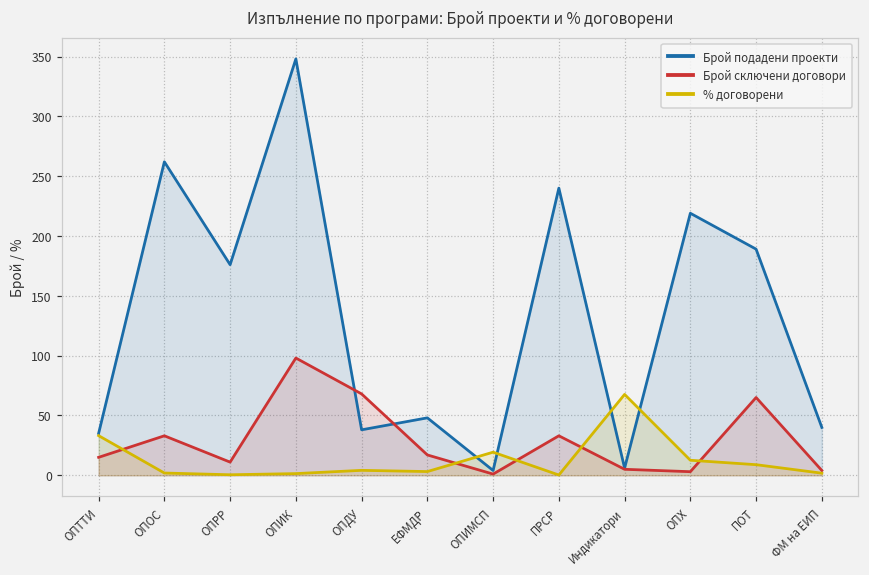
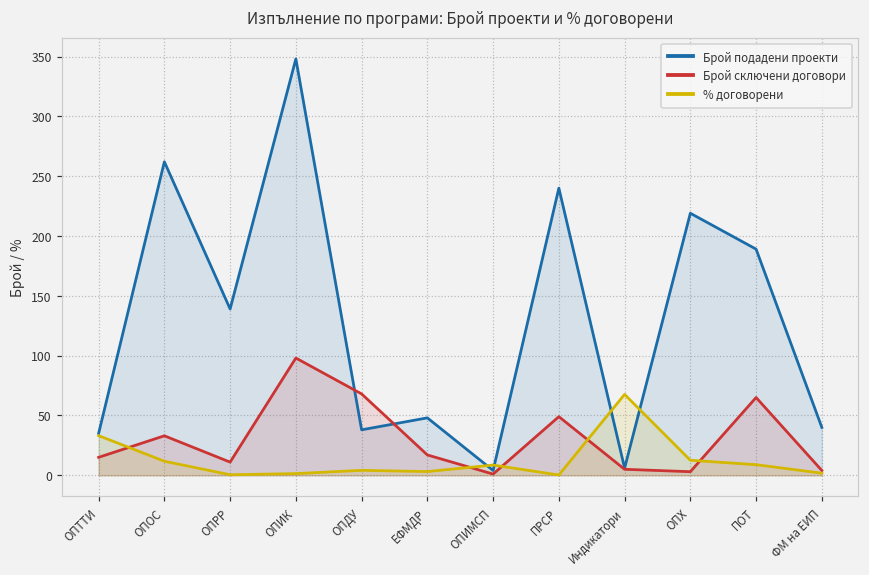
% договорени, ОПОС: 2 -> 12
Брой подадени проекти, ОПРР: 176 -> 139
% договорени, ОПИМСП: 19 -> 9
Брой сключени договори, ПРСР: 33 -> 49
